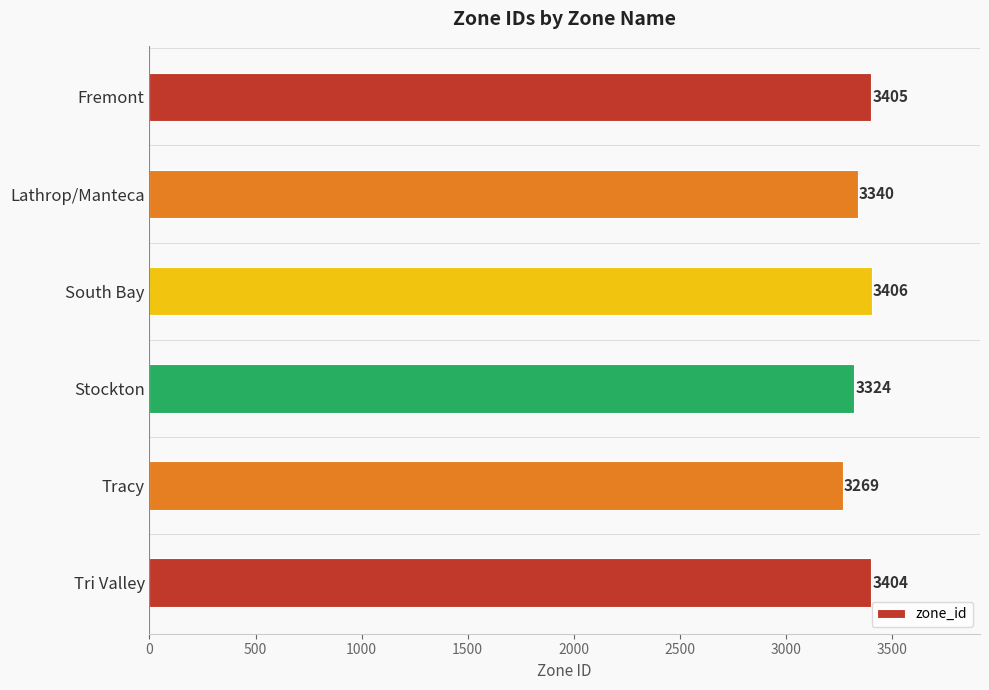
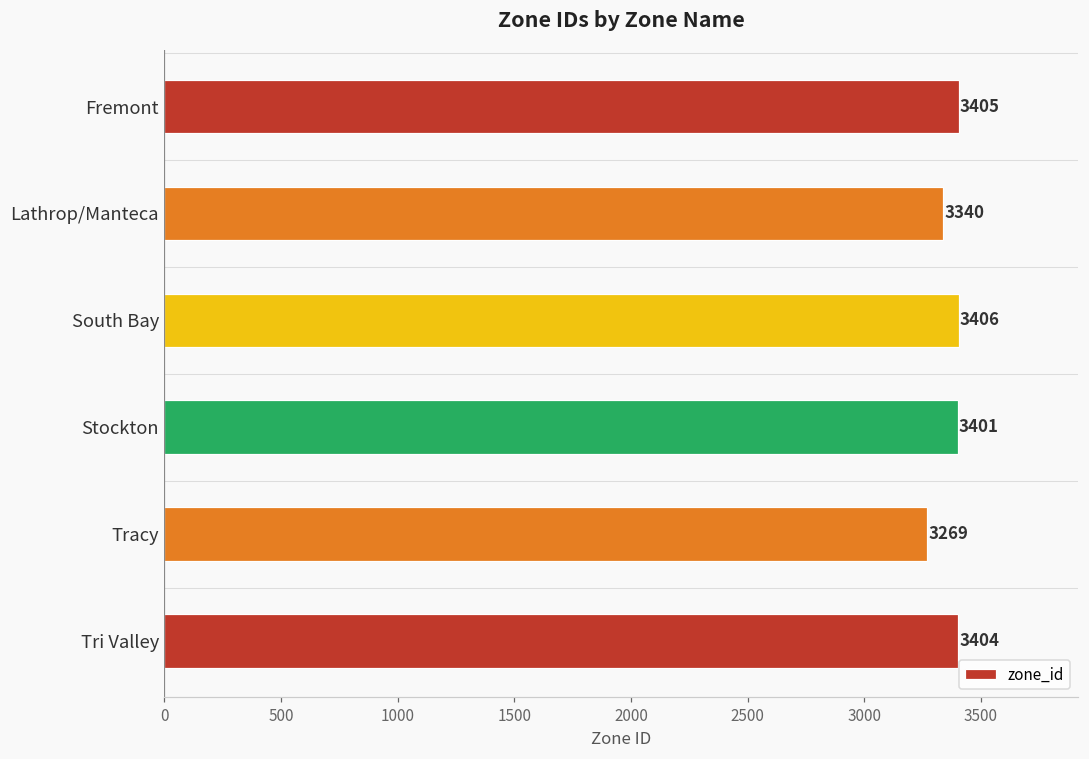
Stockton: 3324 -> 3401
